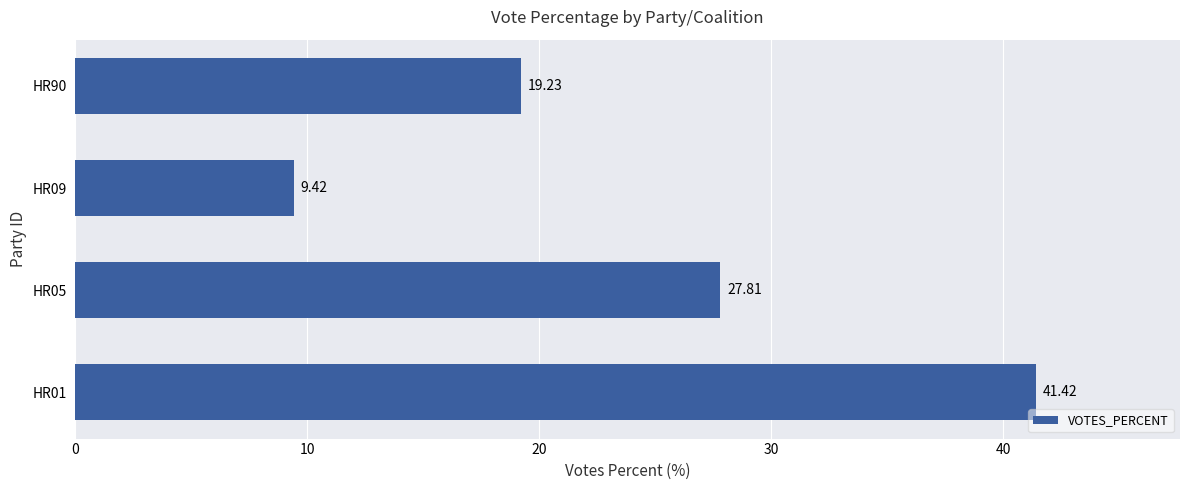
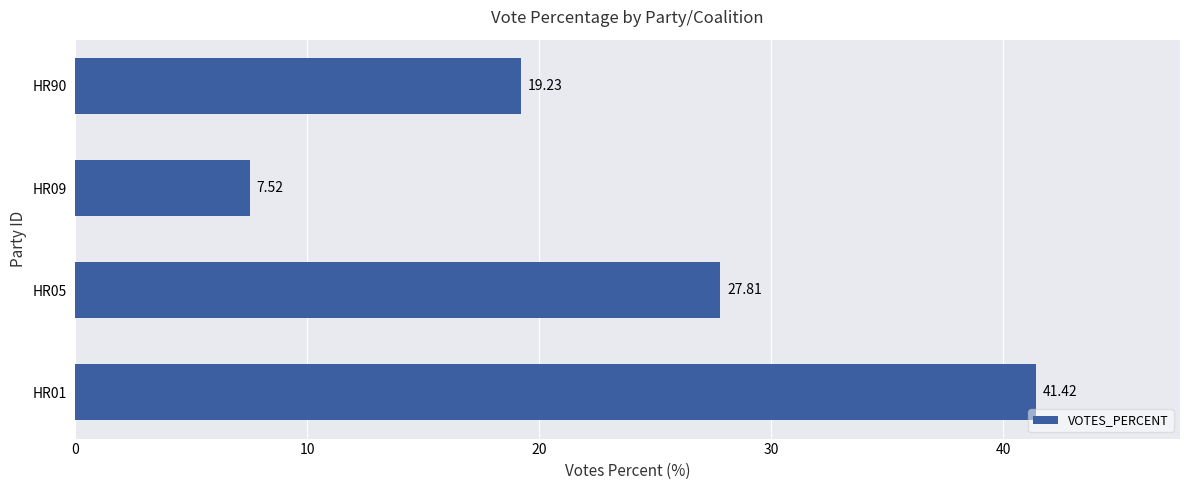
HR09: 9.42 -> 7.52
